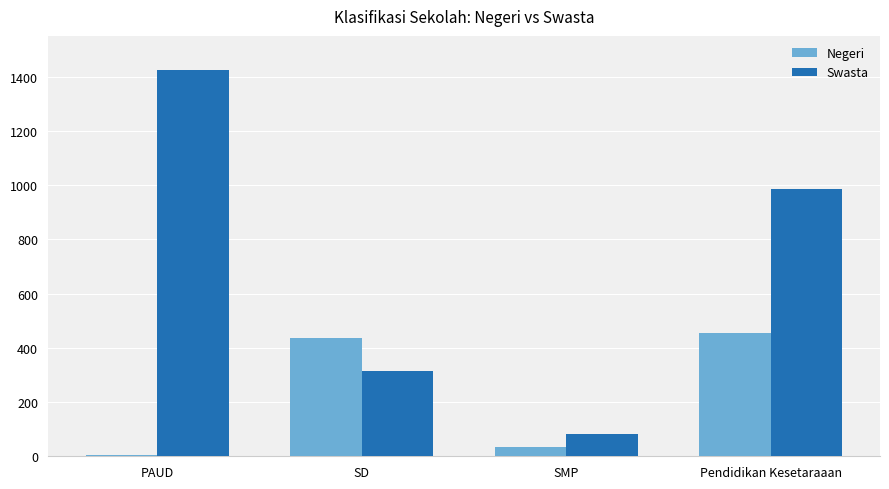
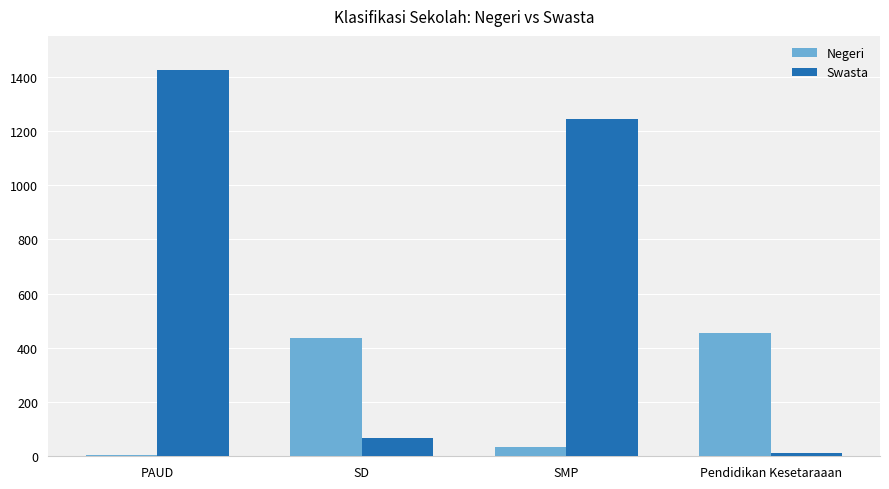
Swasta, SD: 320 -> 70
Swasta, SMP: 80 -> 1240
Swasta, Pendidikan Kesetaraaan: 990 -> 10
